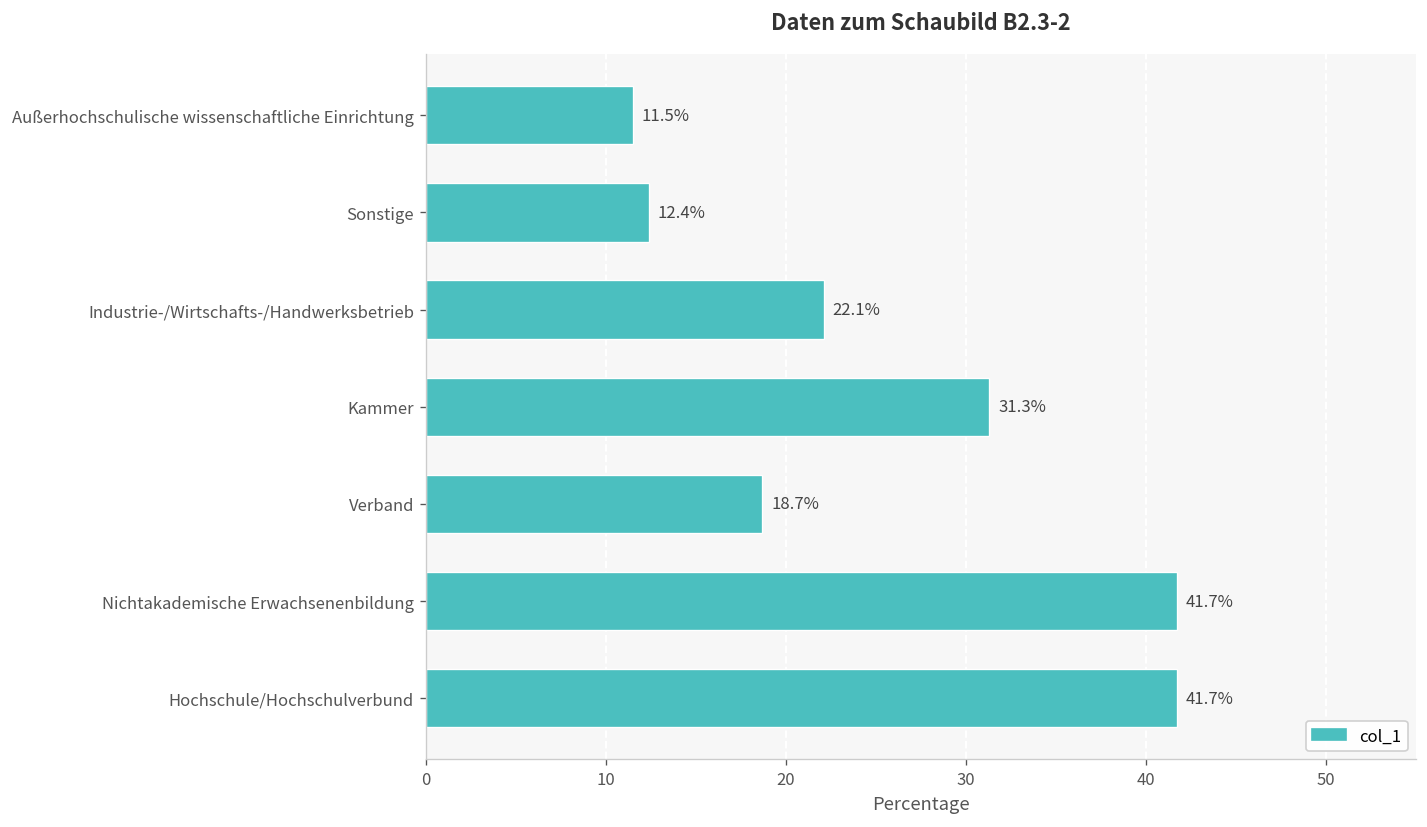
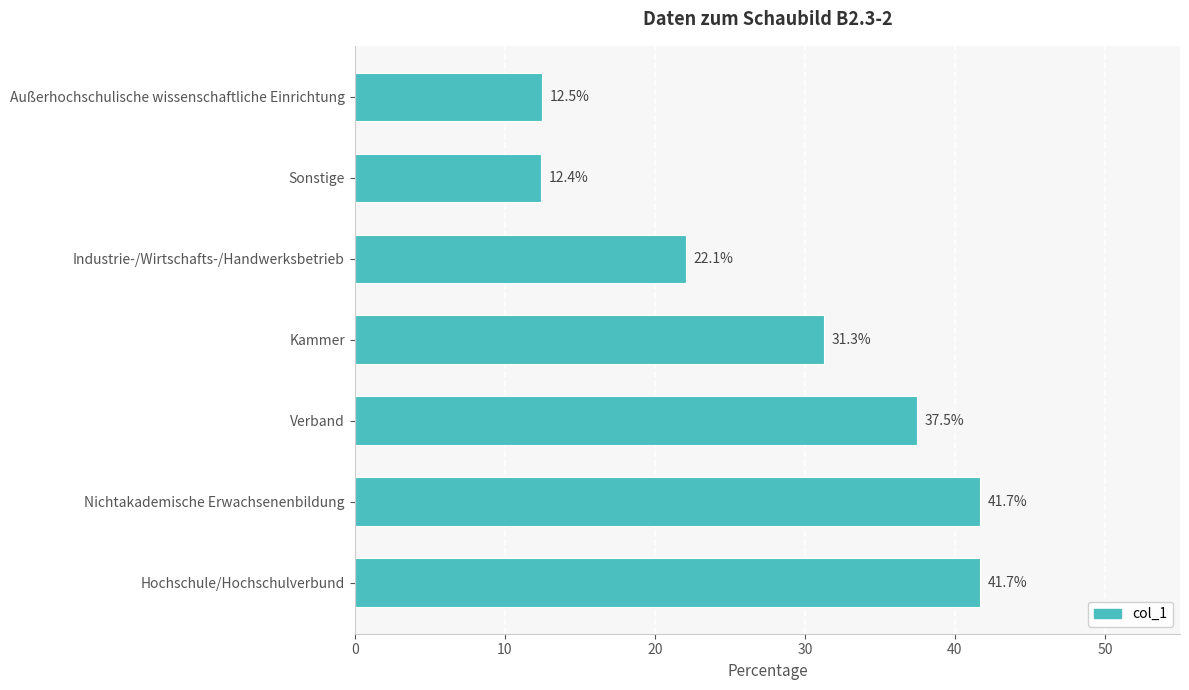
Außerhochschulische wissenschaftliche Einrichtung: 11.5% -> 12.5%
Verband: 18.7% -> 37.5%
